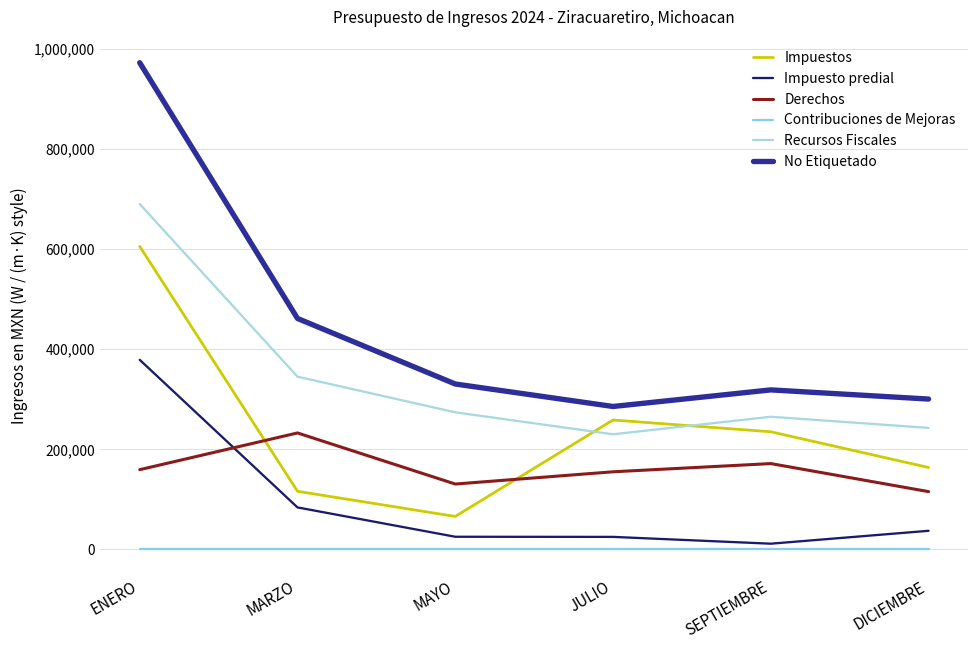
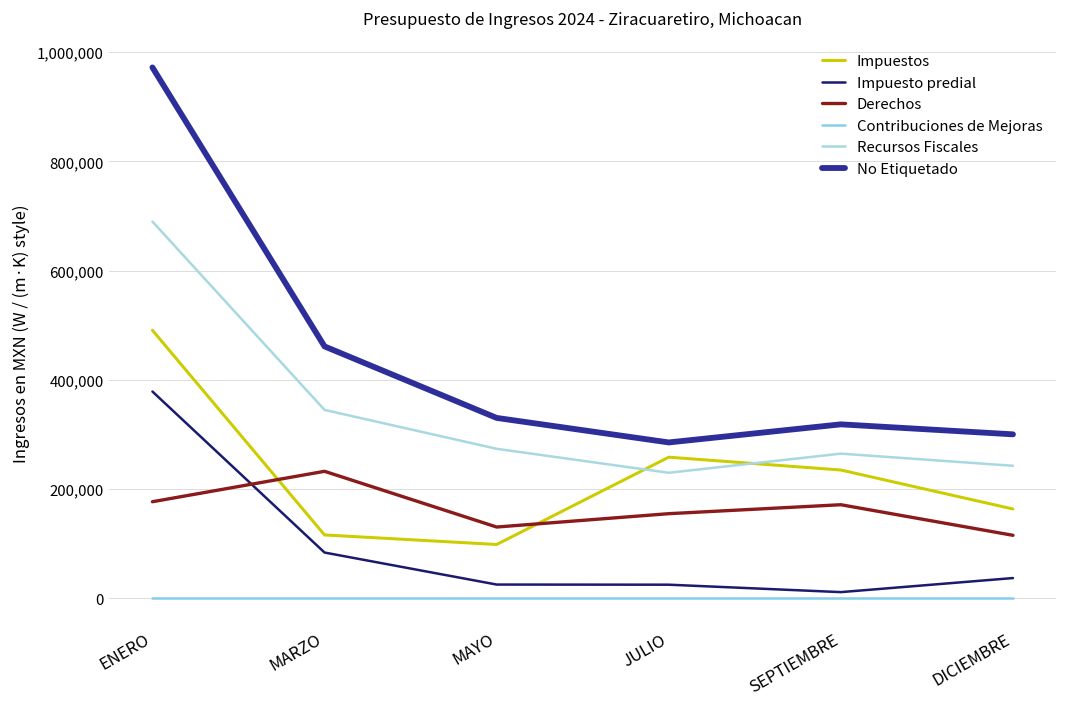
Impuestos, ENERO: 610,000 -> 490,000
Derechos, ENERO: 160,000 -> 180,000
Impuestos, MAYO: 70,000 -> 100,000
